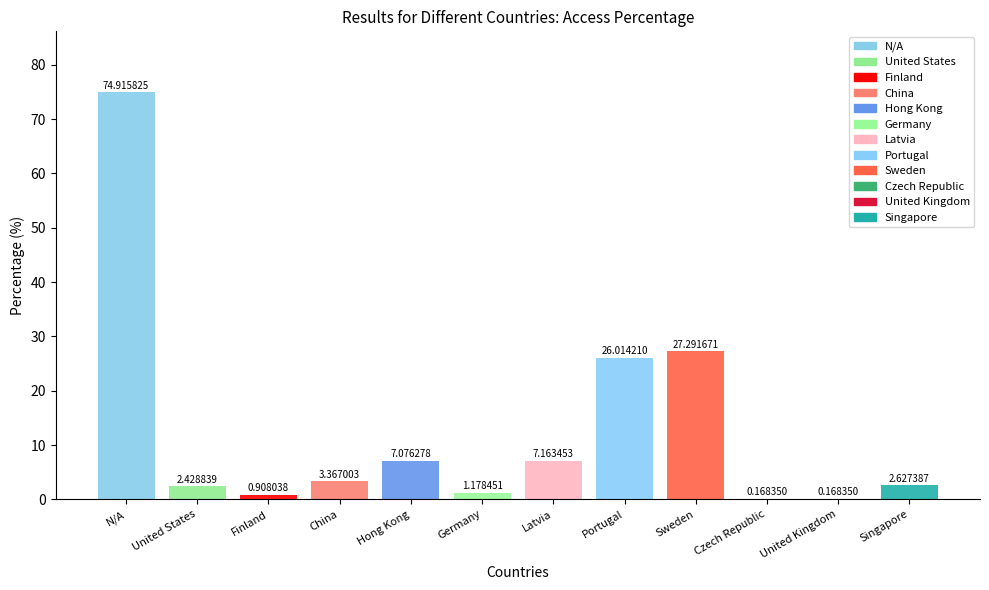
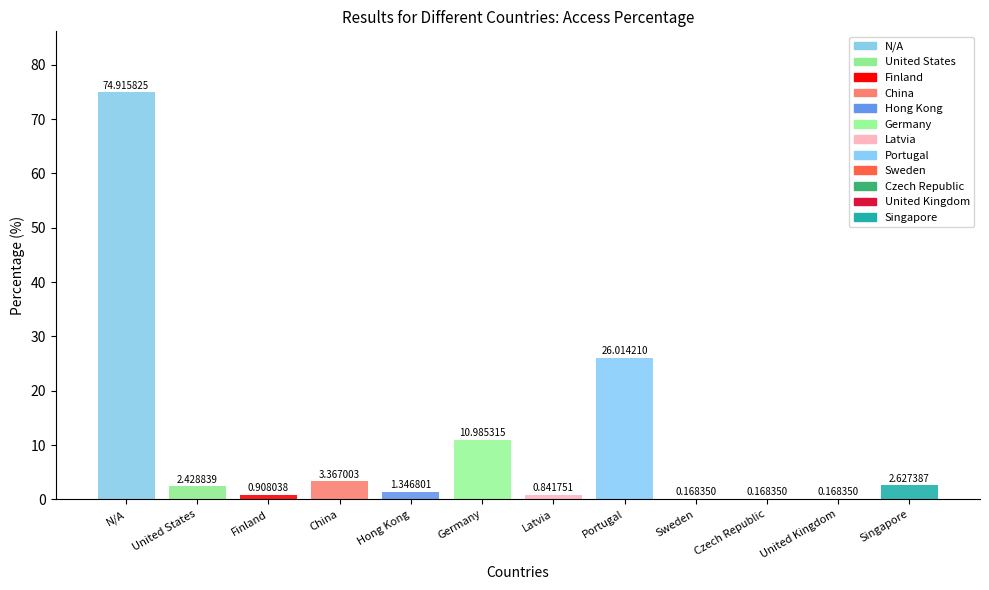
Hong Kong: 7.076278 -> 1.346801
Germany: 1.178451 -> 10.985315
Latvia: 7.163453 -> 0.841751
Sweden: 27.291671 -> 0.168350
